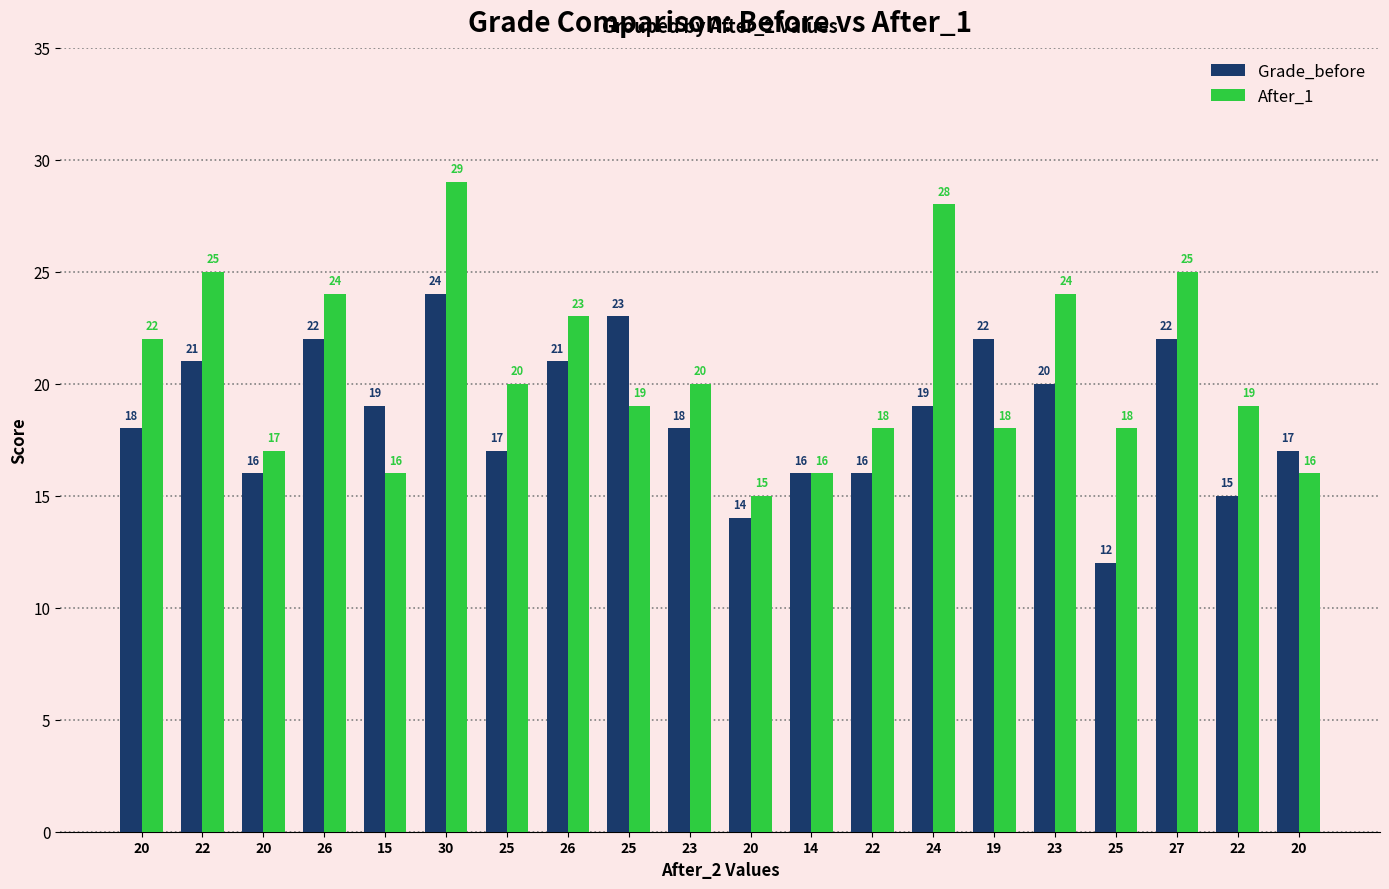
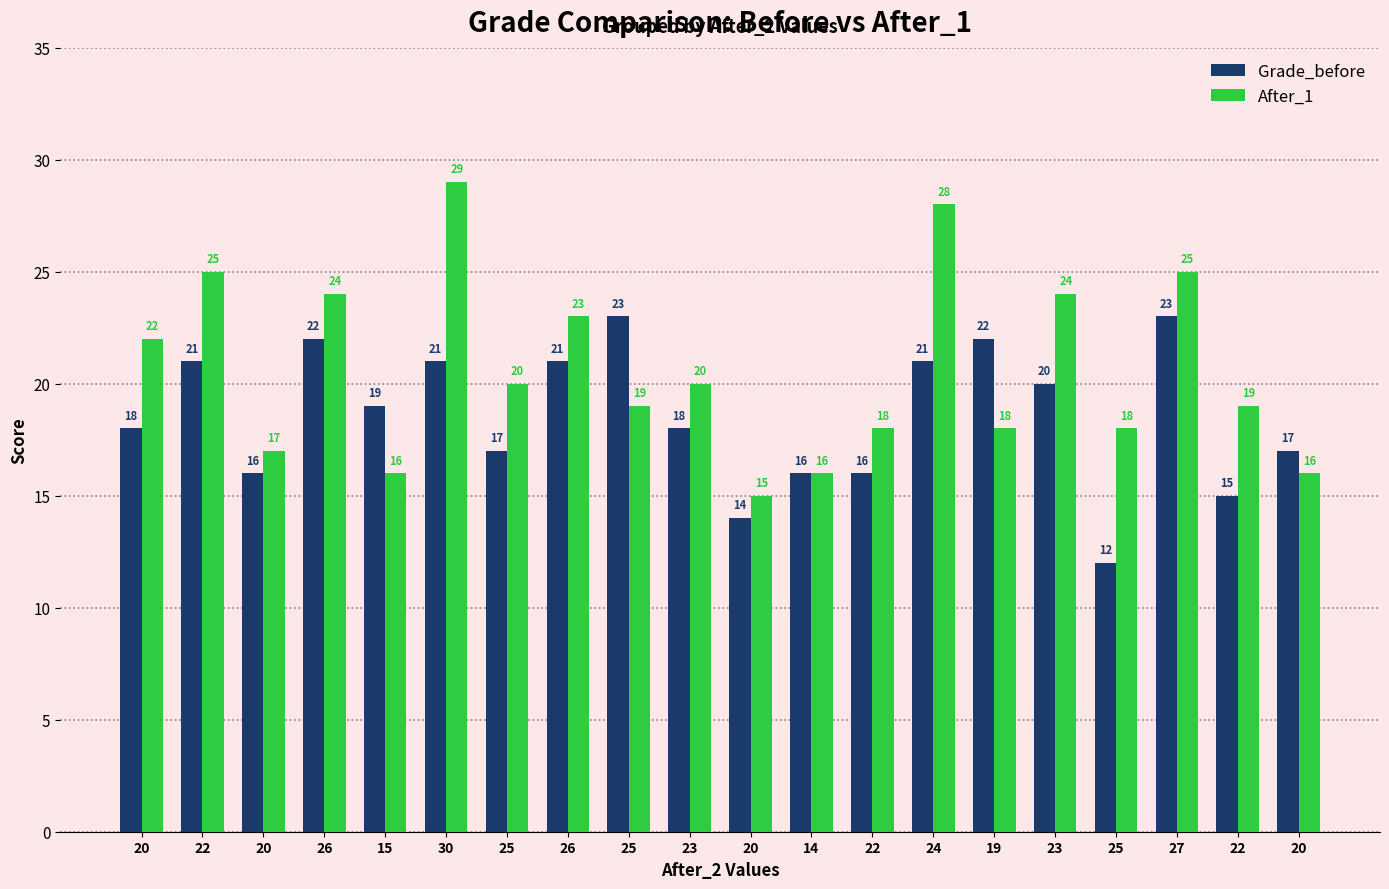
Grade_before, 30: 24 -> 21
Grade_before, 24: 19 -> 21
Grade_before, 27: 22 -> 23
